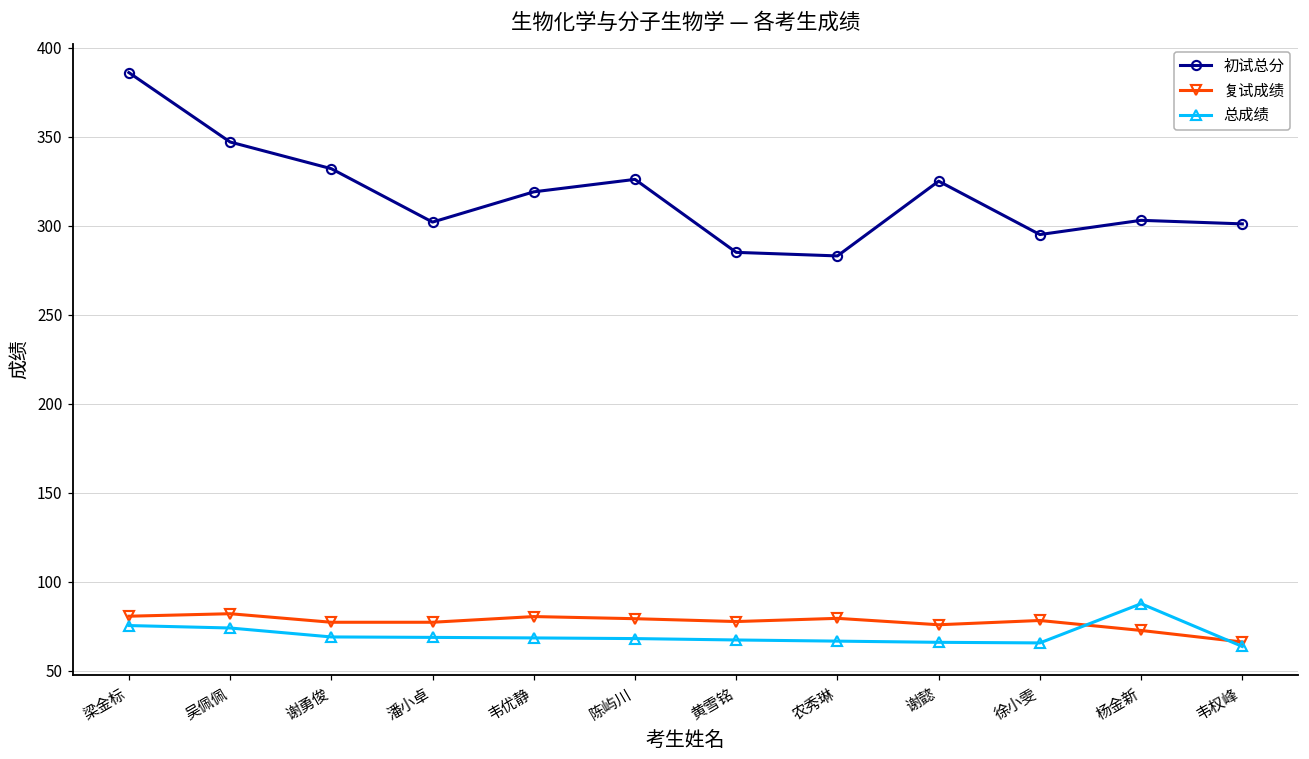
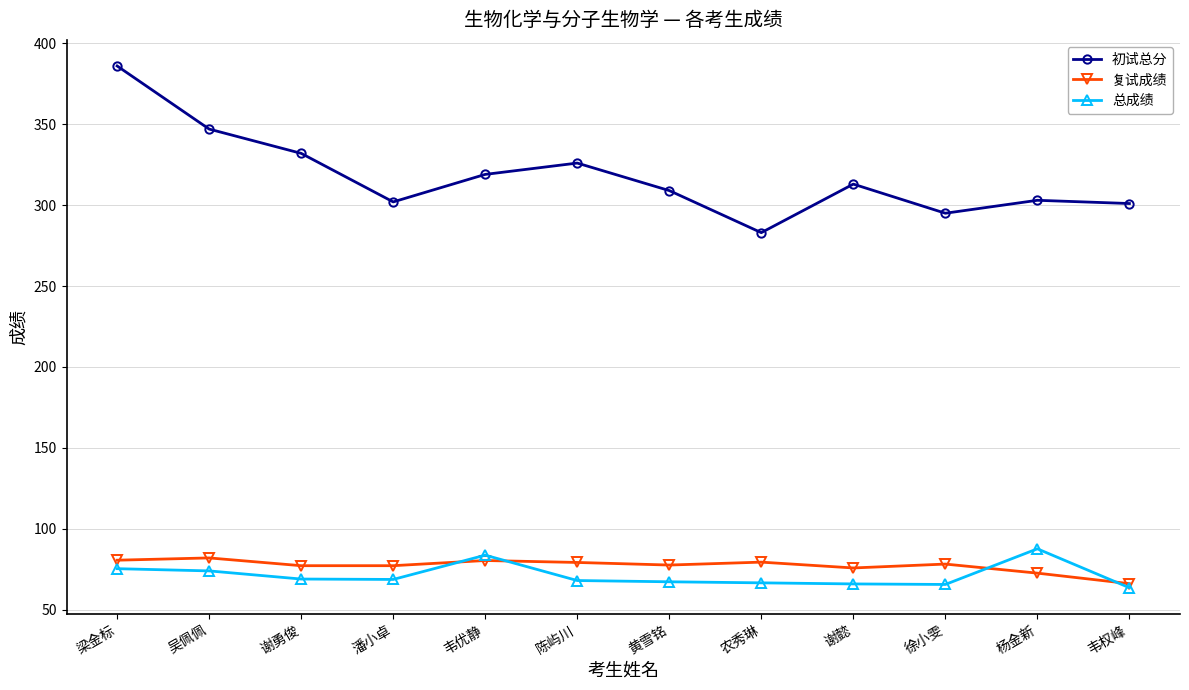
总成绩, 韦优静: 68 -> 84
初试总分, 黄雪铭: 285 -> 309
初试总分, 谢懿: 325 -> 313
